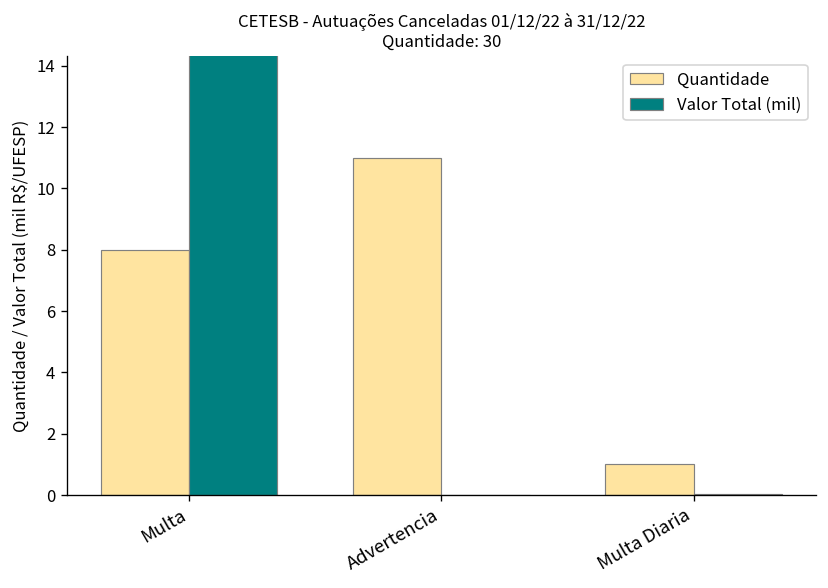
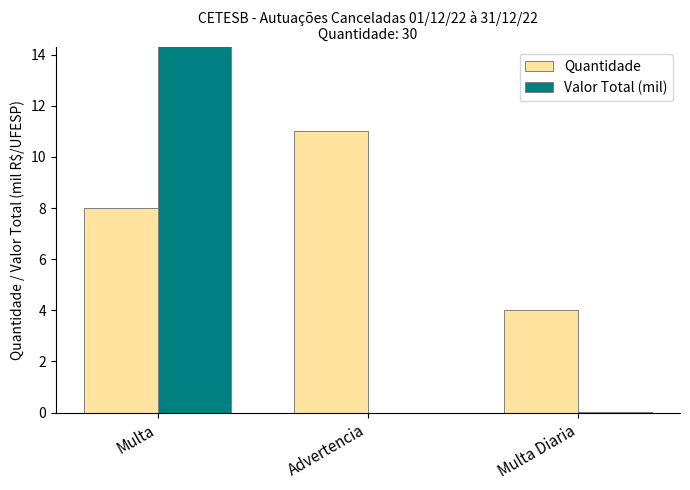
Quantidade, Multa Diaria: 1 -> 4
